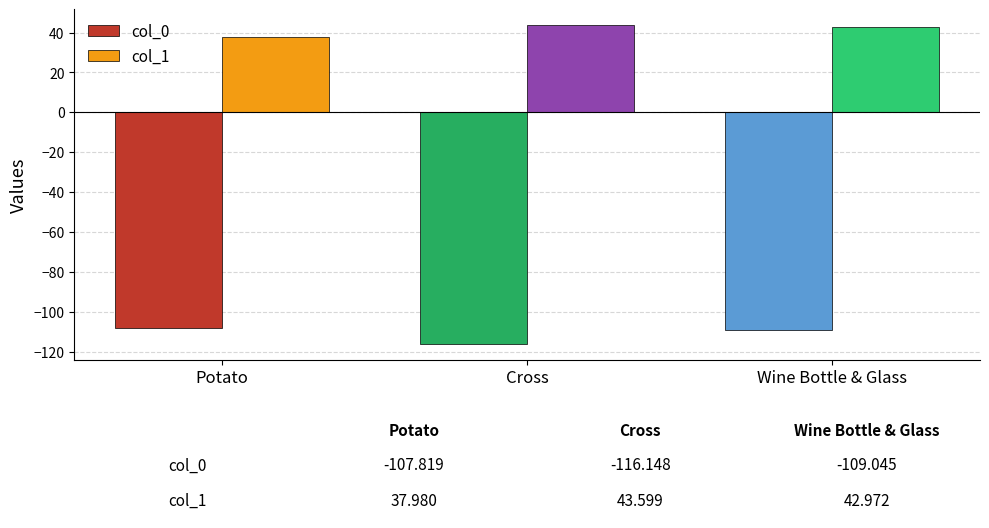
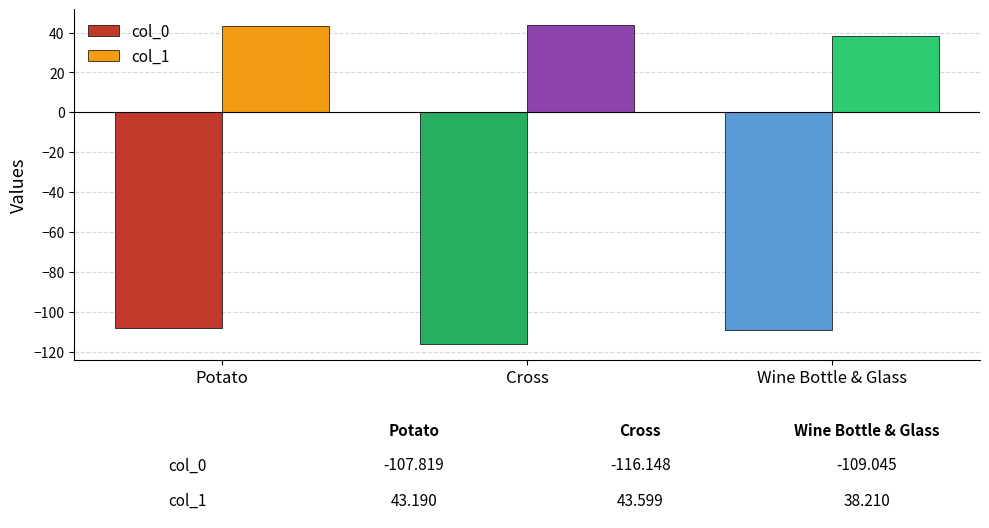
col_1, Potato: 37.980 -> 43.190
col_1, Wine Bottle & Glass: 42.972 -> 38.210
